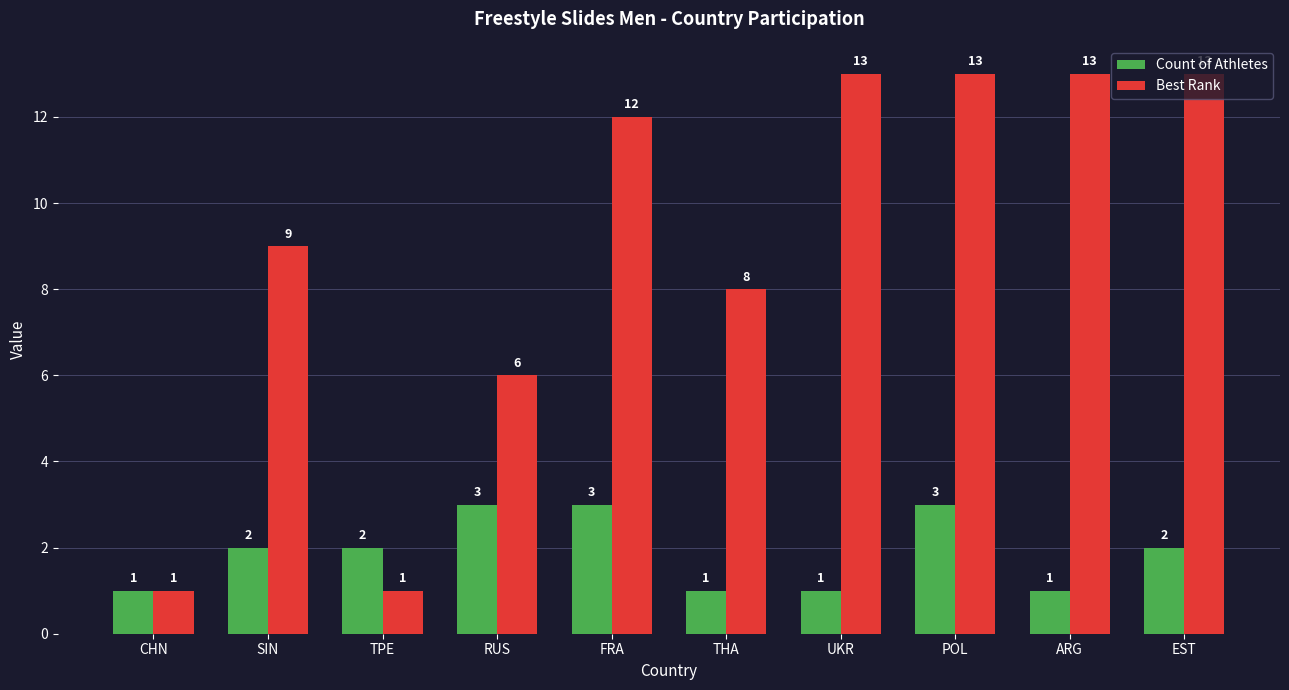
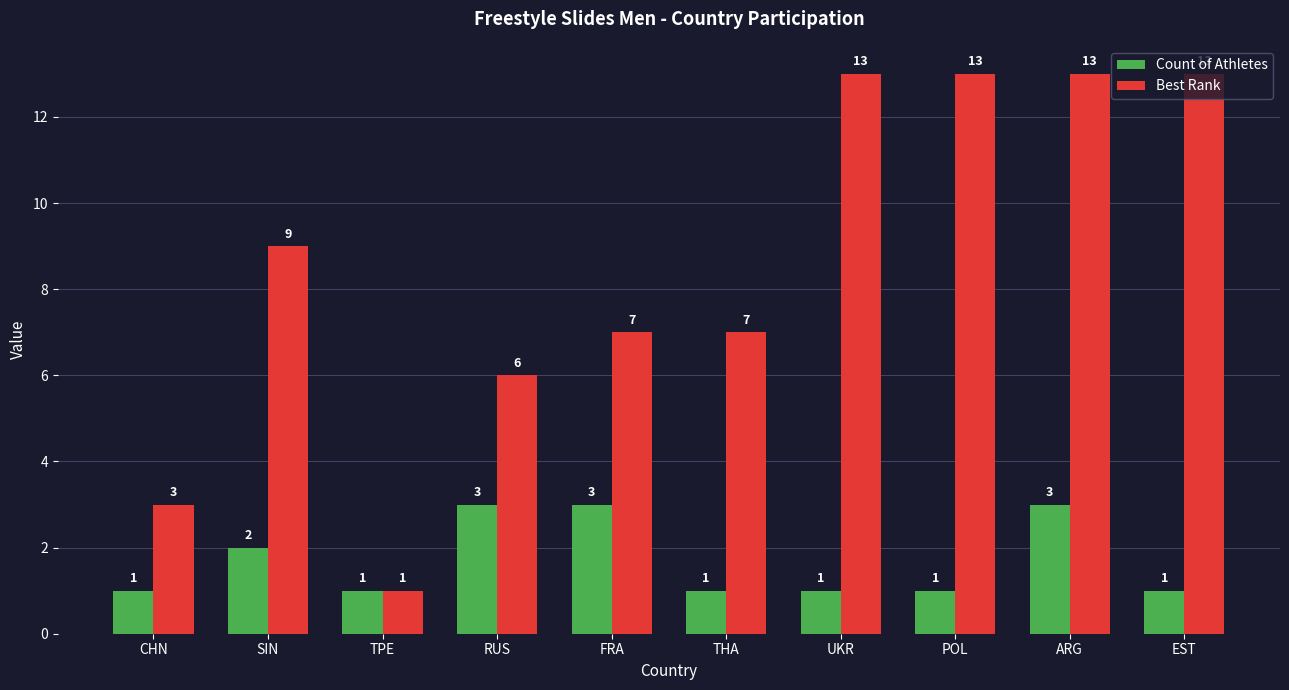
Best Rank, CHN: 1 -> 3
Count of Athletes, TPE: 2 -> 1
Best Rank, FRA: 12 -> 7
Best Rank, THA: 8 -> 7
Count of Athletes, POL: 3 -> 1
Count of Athletes, ARG: 1 -> 3
Count of Athletes, EST: 2 -> 1
